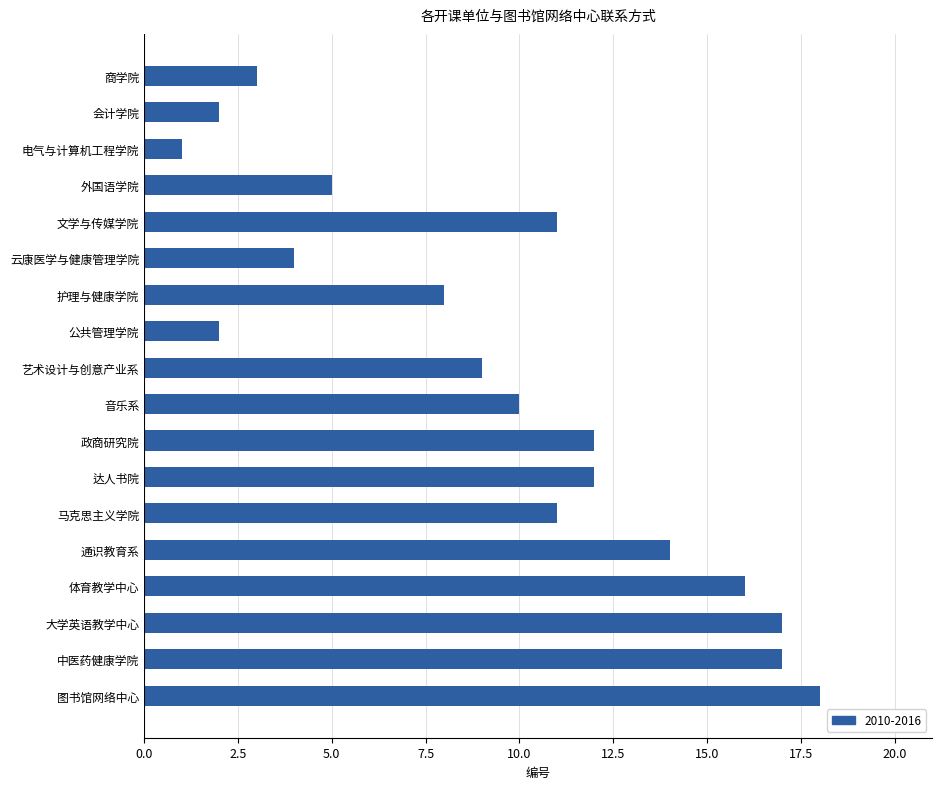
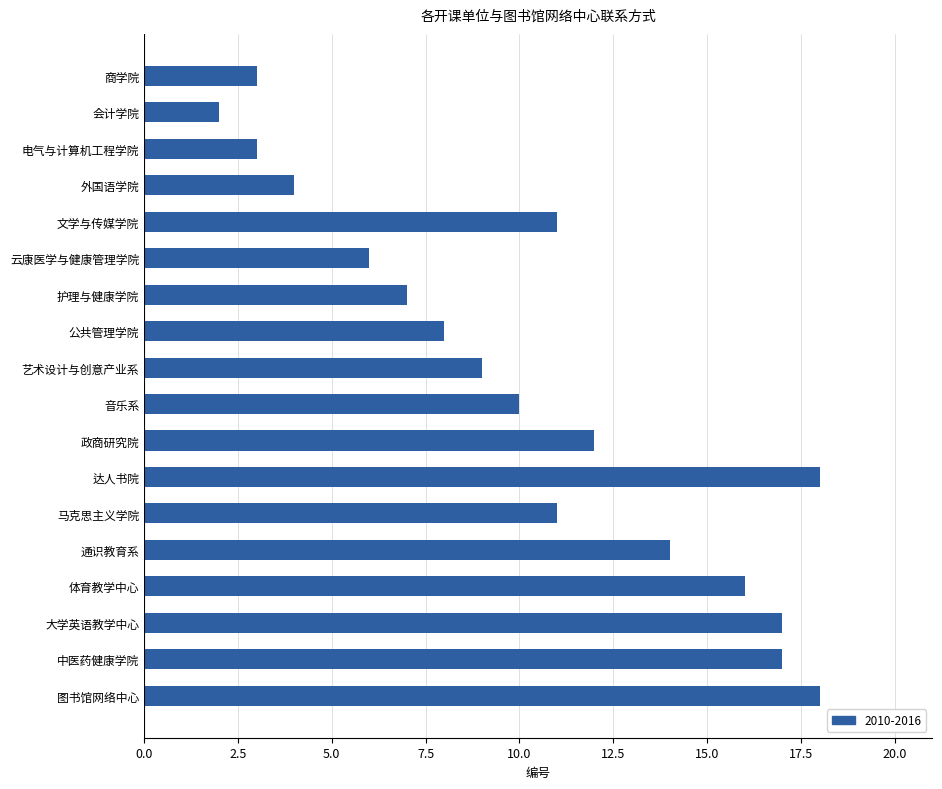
电气与计算机工程学院: 1 -> 3
外国语学院: 5 -> 4
云康医学与健康管理学院: 4 -> 6
护理与健康学院: 8 -> 7
公共管理学院: 2 -> 8
达人书院: 12 -> 18
